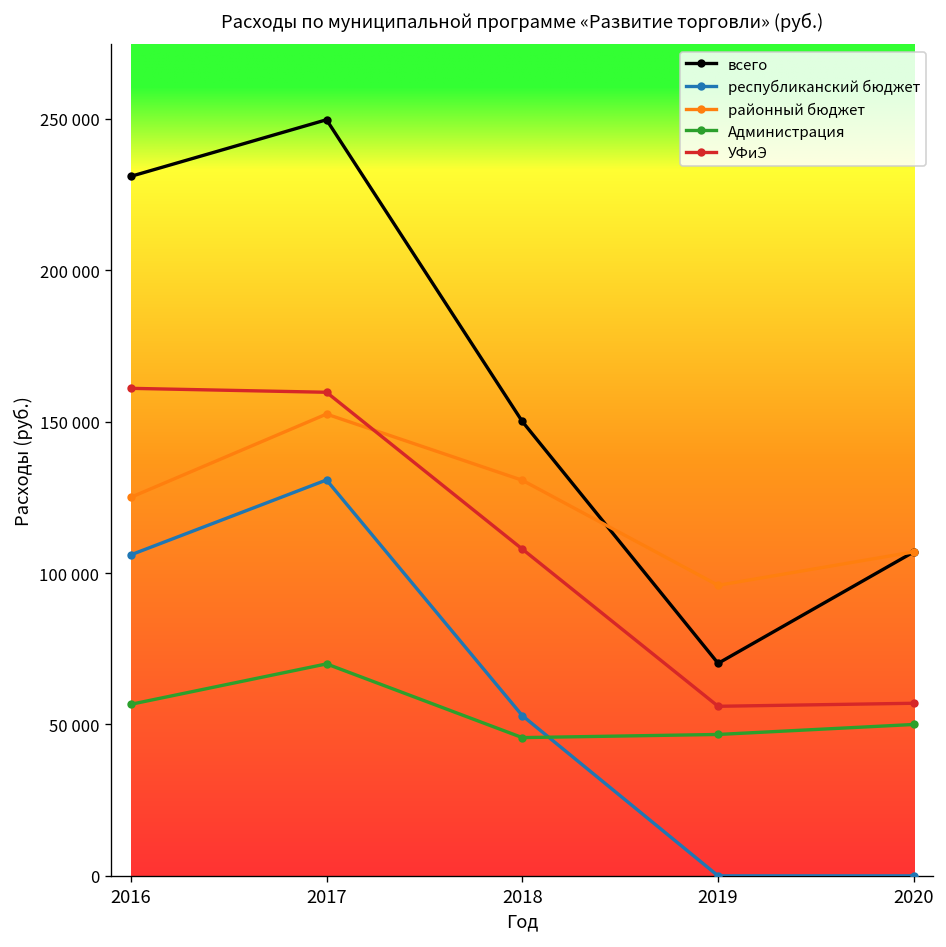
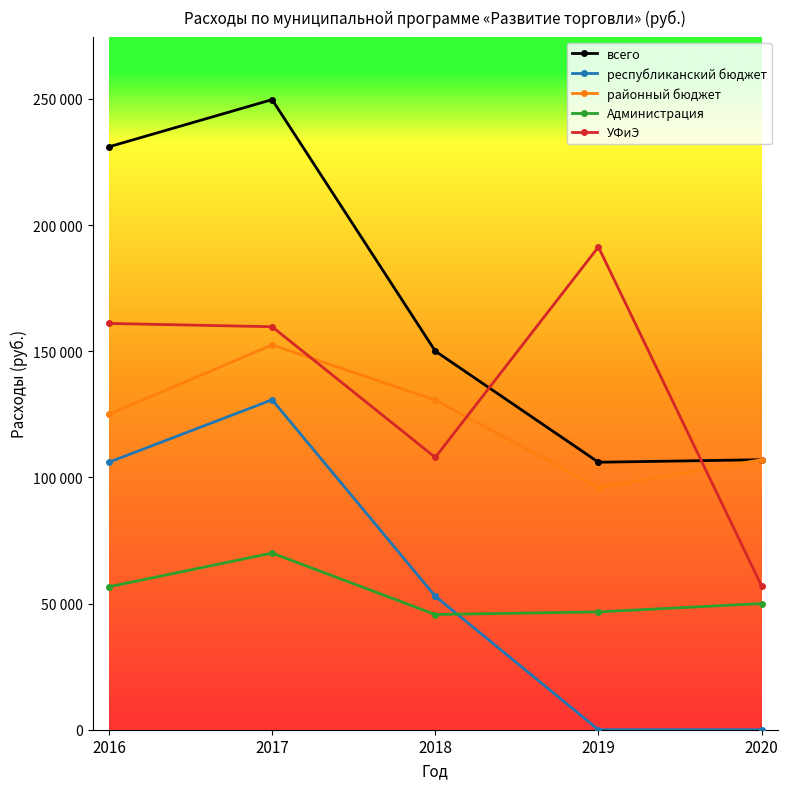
всего, 2019: 70000 -> 106000
УФиЭ, 2019: 56000 -> 191000
